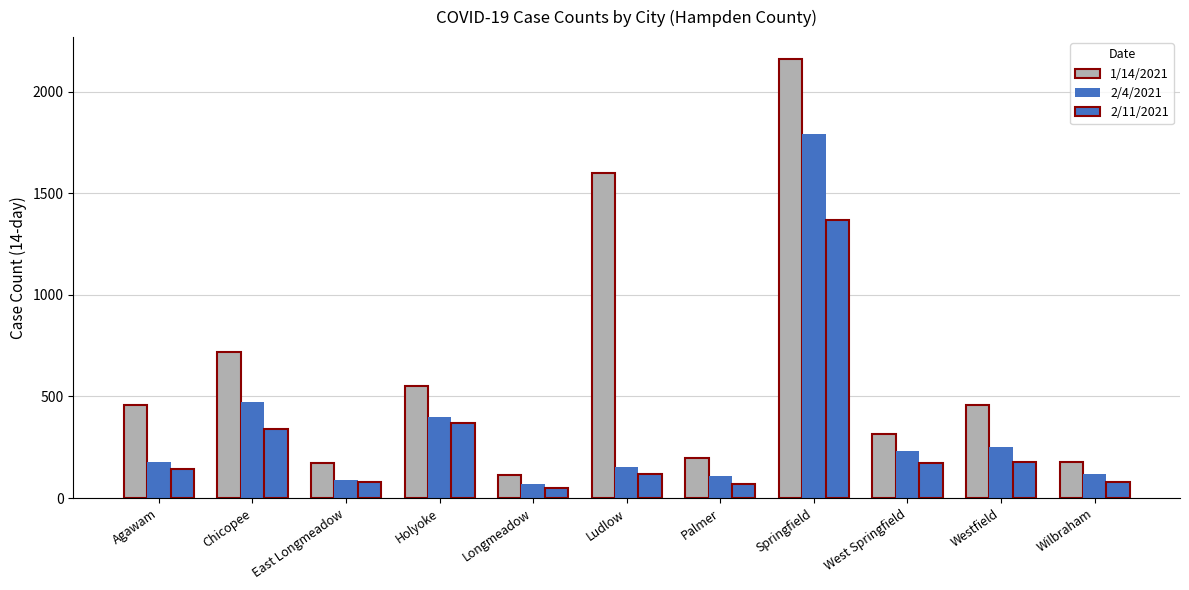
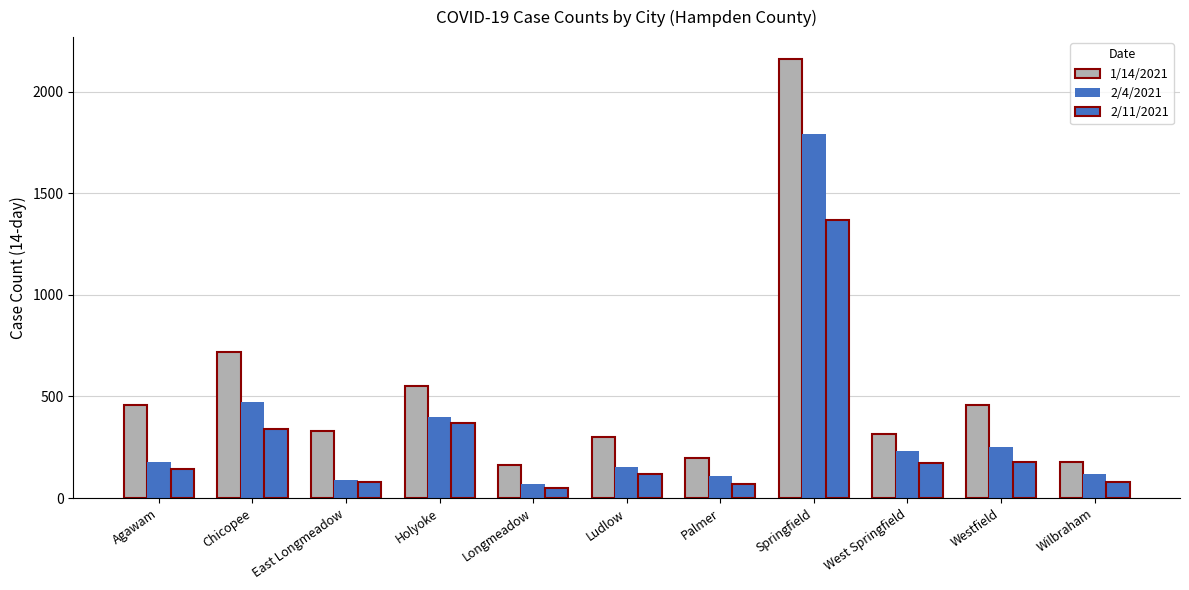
1/14/2021, East Longmeadow: 170 -> 330
1/14/2021, Longmeadow: 120 -> 160
1/14/2021, Ludlow: 1600 -> 300
